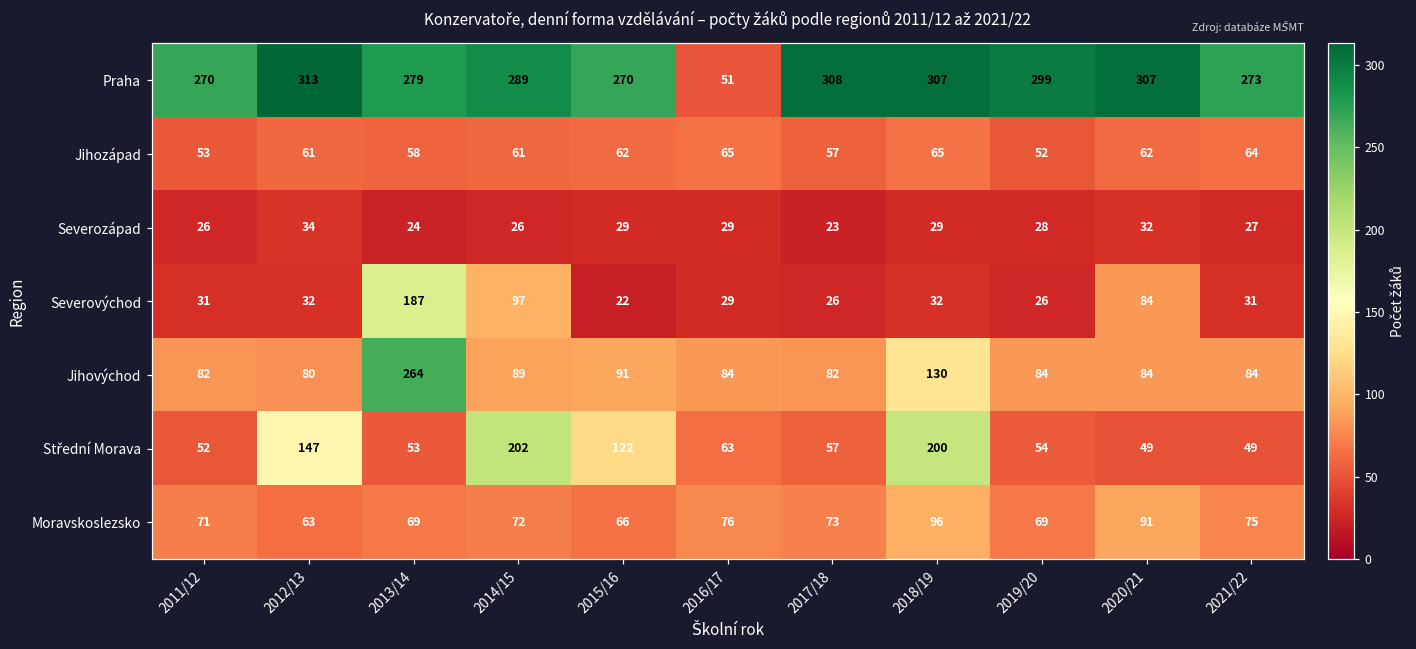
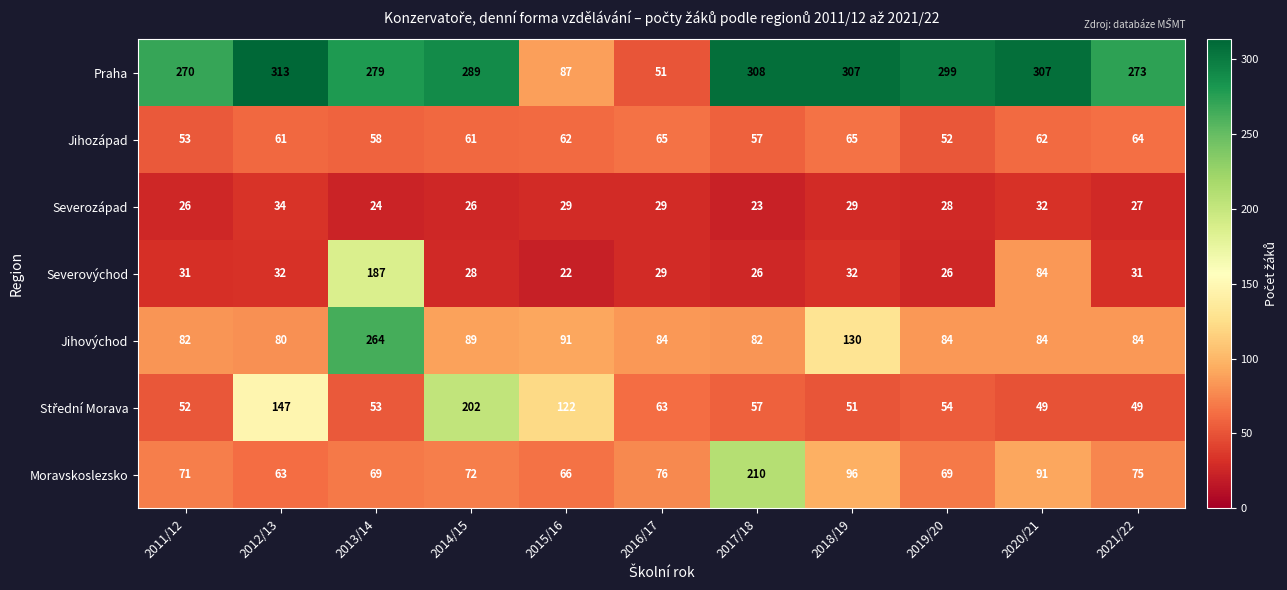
Praha, 2015/16: 270 -> 87
Severovýchod, 2014/15: 97 -> 28
Střední Morava, 2018/19: 200 -> 51
Moravskoslezsko, 2017/18: 73 -> 210
